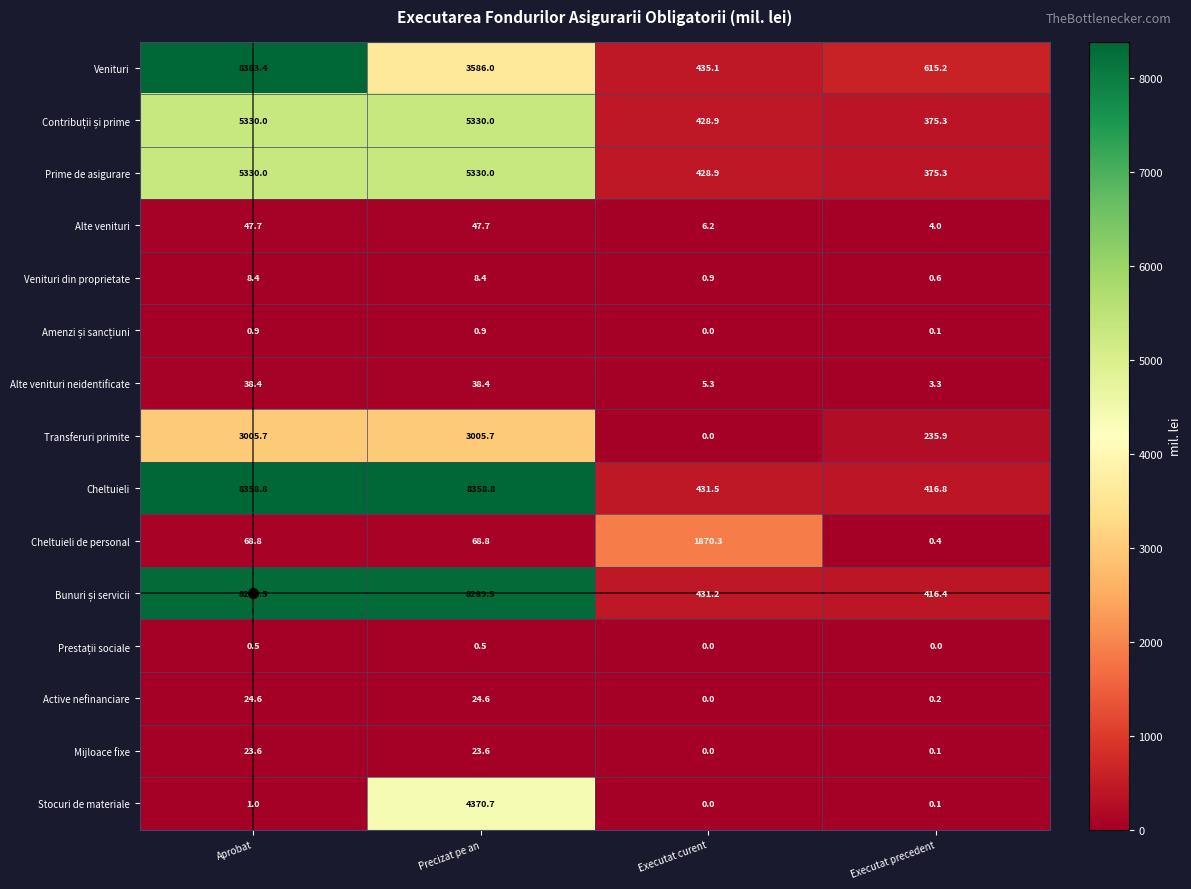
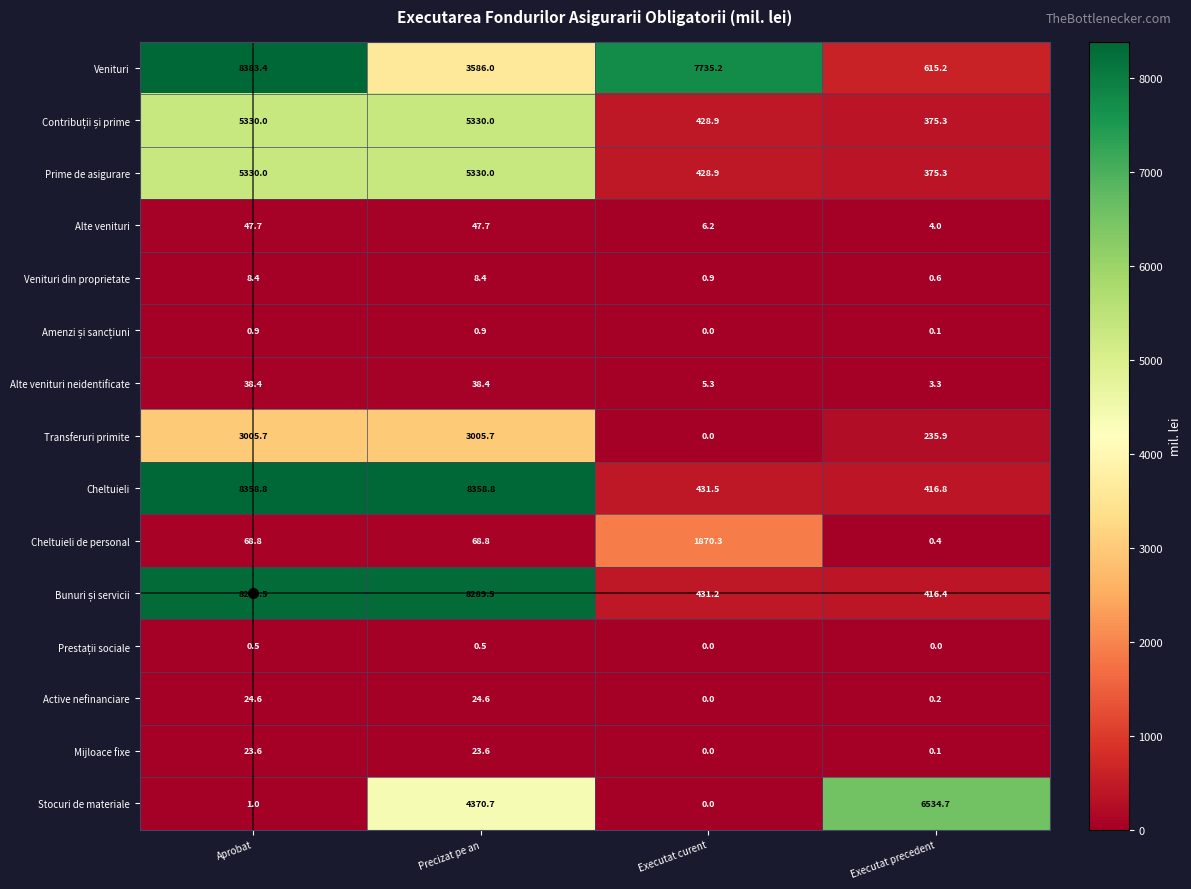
Venituri, Executat curent: 435.1 -> 7735.2
Stocuri de materiale, Executat precedent: 0.1 -> 6534.7
